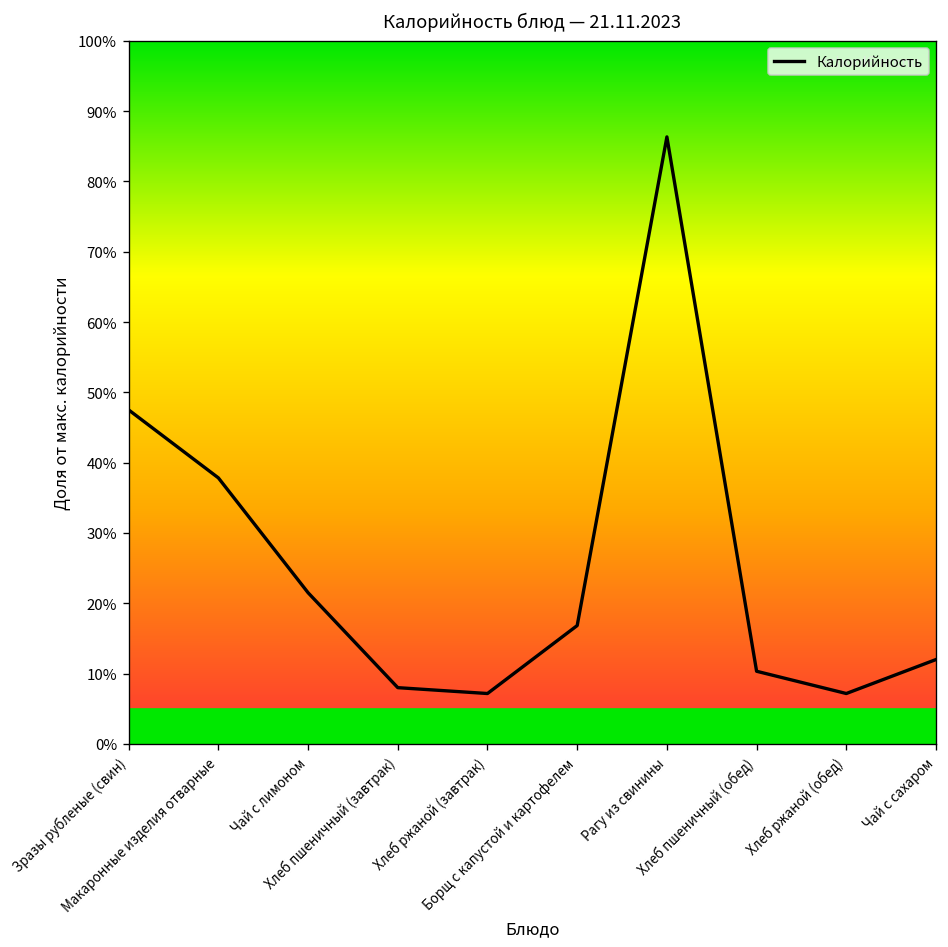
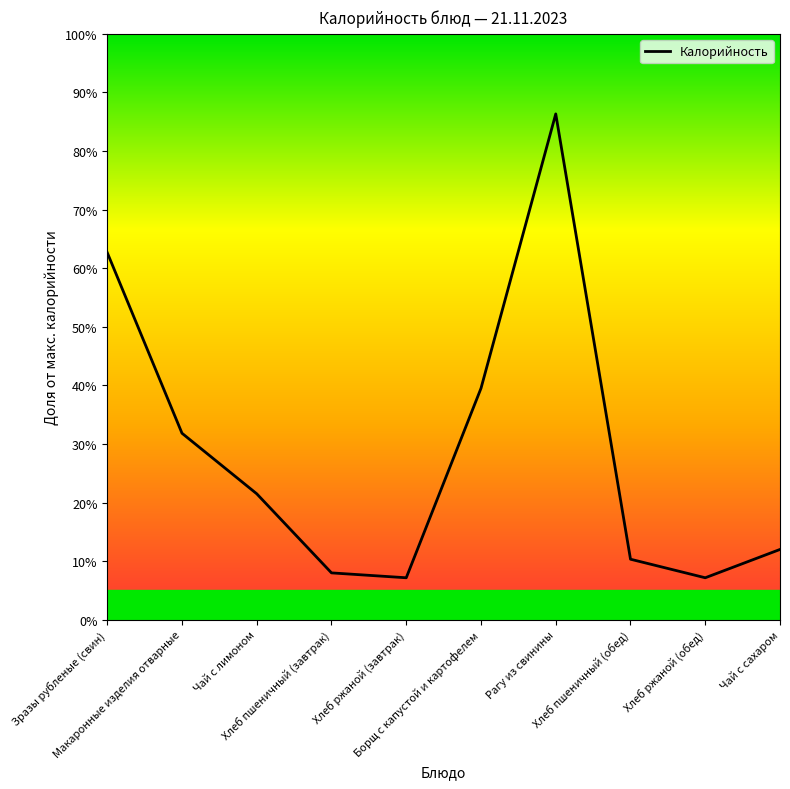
Зразы рубленые (свин): 48% -> 63%
Макаронные изделия отварные: 38% -> 32%
Борщ с капустой и картофелем: 17% -> 40%
